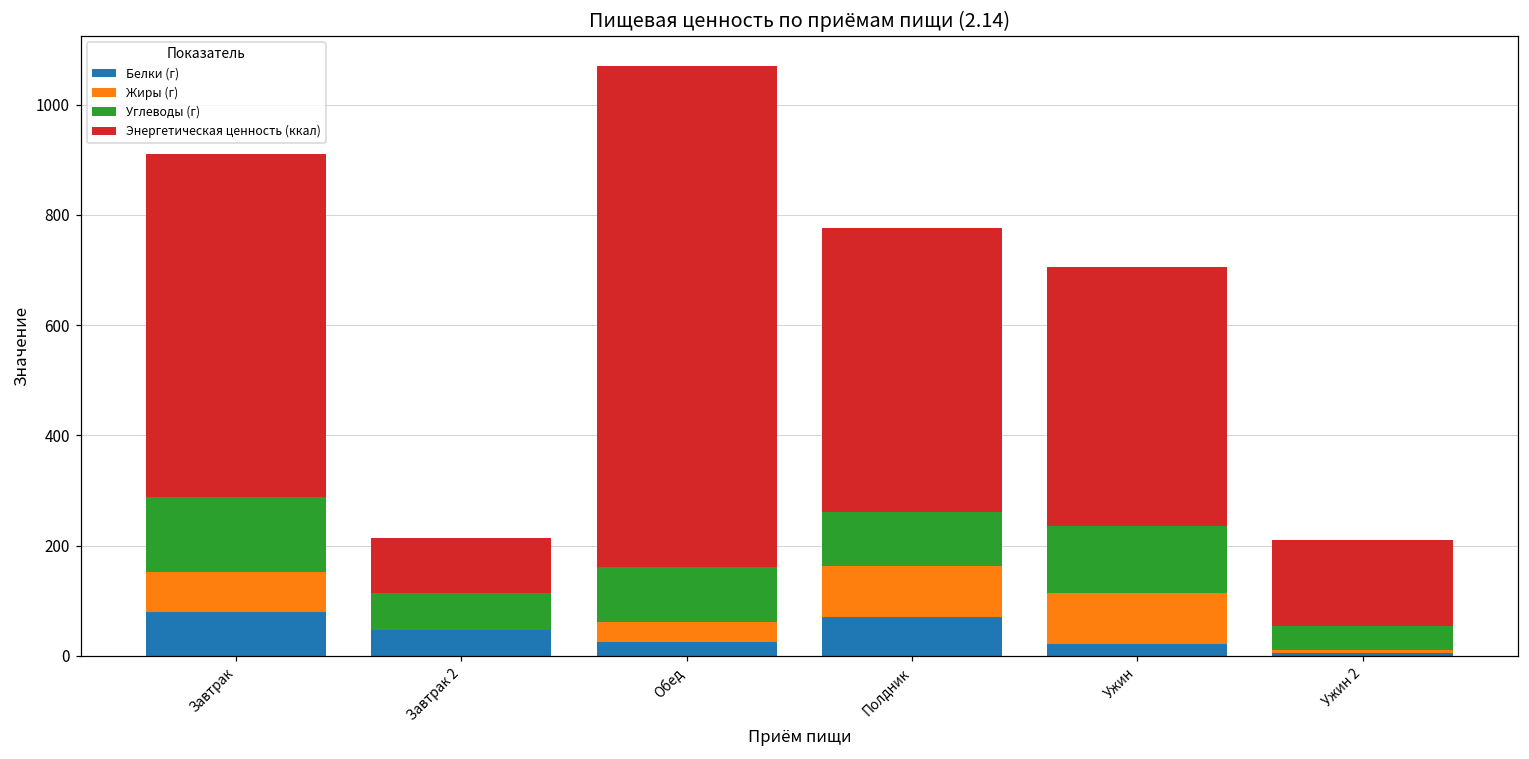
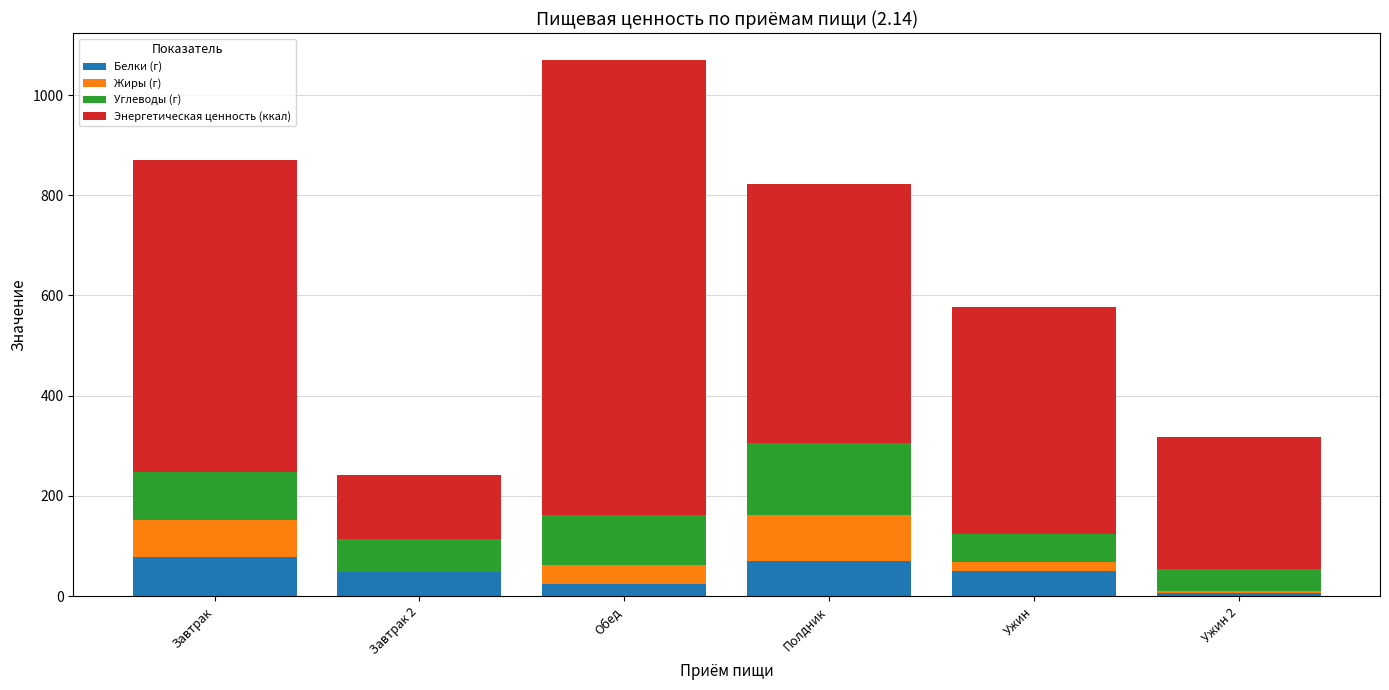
Углеводы (г), Завтрак: 140 -> 100
Энергетическая ценность (ккал), Завтрак 2: 100 -> 130
Углеводы (г), Полдник: 100 -> 140
Белки (г), Ужин: 20 -> 50
Жиры (г), Ужин: 90 -> 20
Углеводы (г), Ужин: 120 -> 60
Энергетическая ценность (ккал), Ужин: 470 -> 450
Энергетическая ценность (ккал), Ужин 2: 160 -> 260
